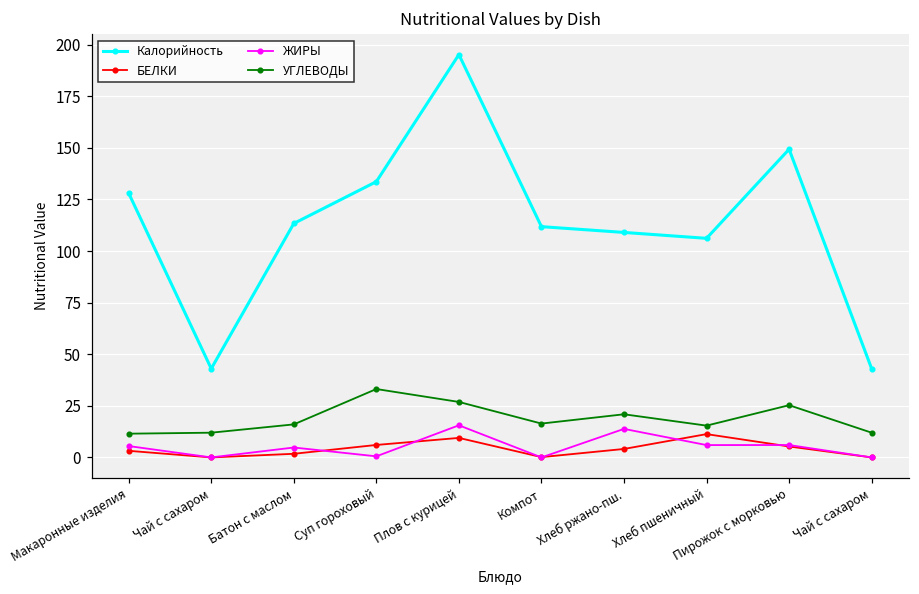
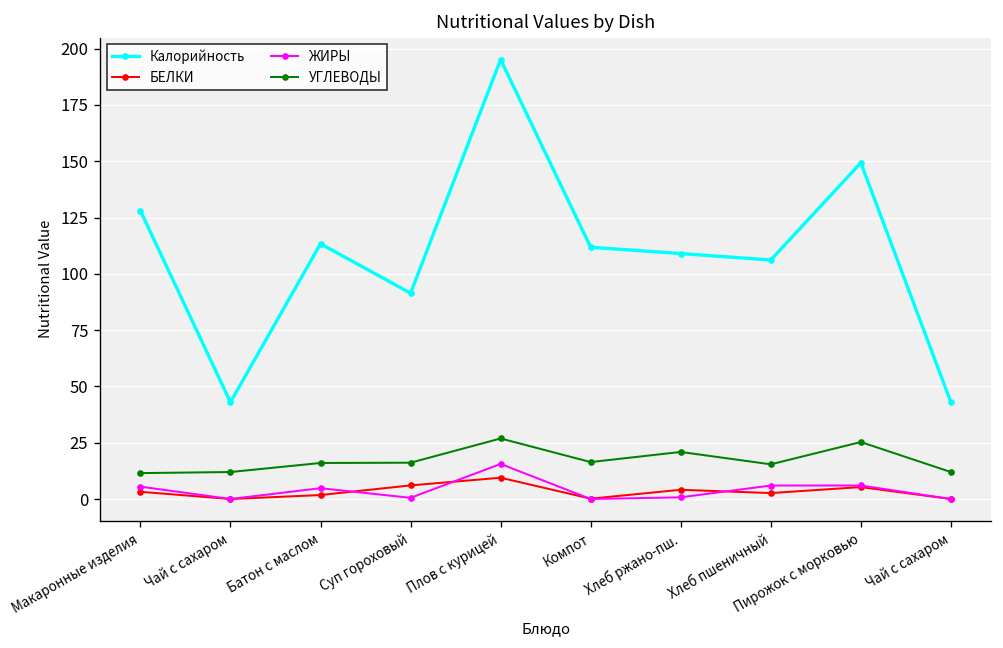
Калорийность, Суп гороховый: 134 -> 91
УГЛЕВОДЫ, Суп гороховый: 33 -> 16
ЖИРЫ, Хлеб ржано-пш.: 14 -> 1
БЕЛКИ, Хлеб пшеничный: 11 -> 3
